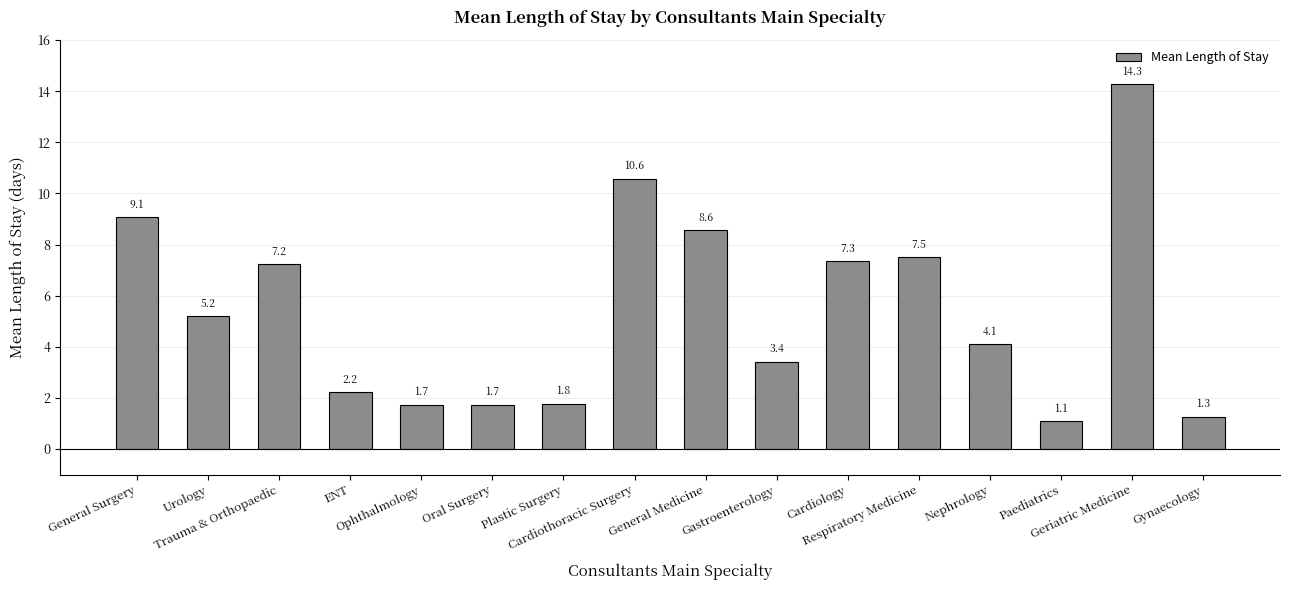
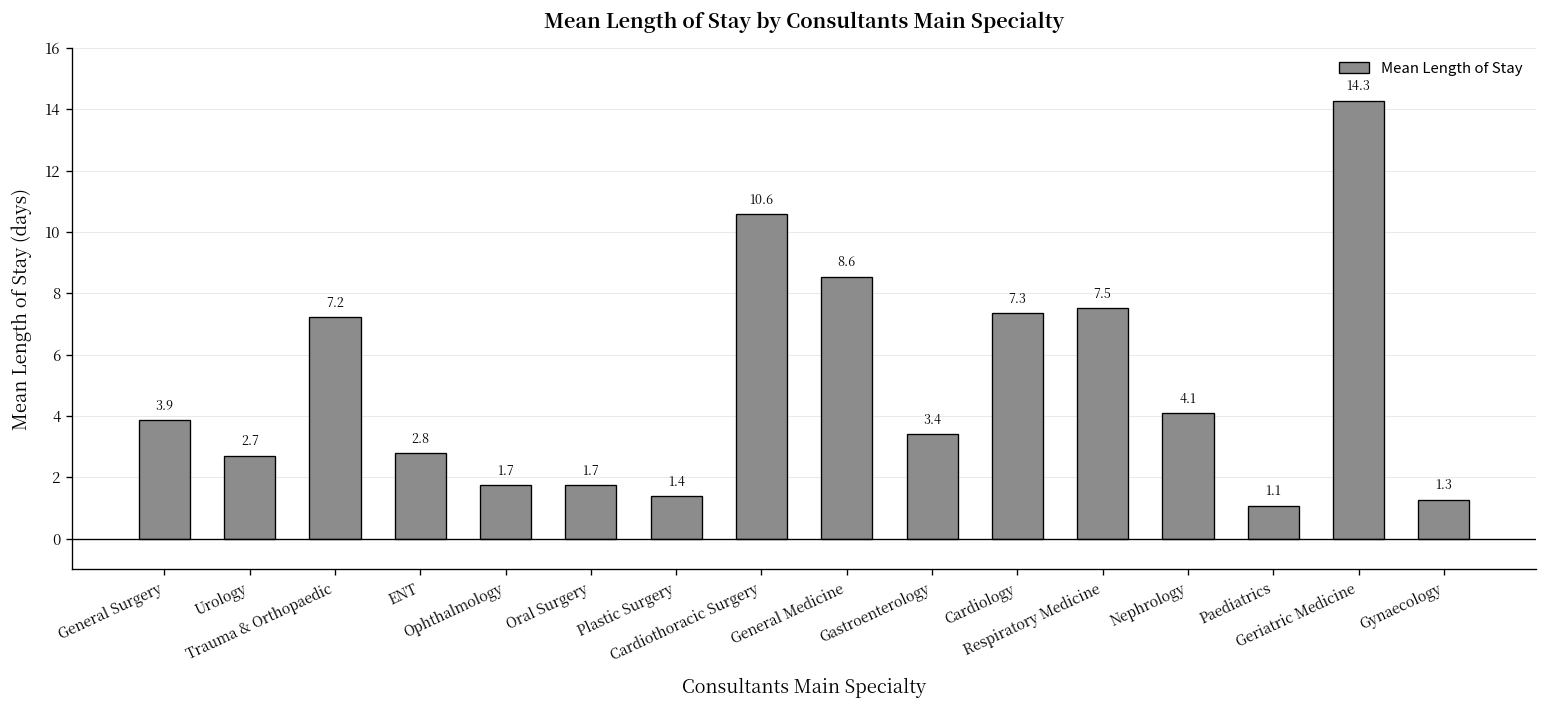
General Surgery: 9.1 -> 3.9
Urology: 5.2 -> 2.7
ENT: 2.2 -> 2.8
Plastic Surgery: 1.8 -> 1.4
